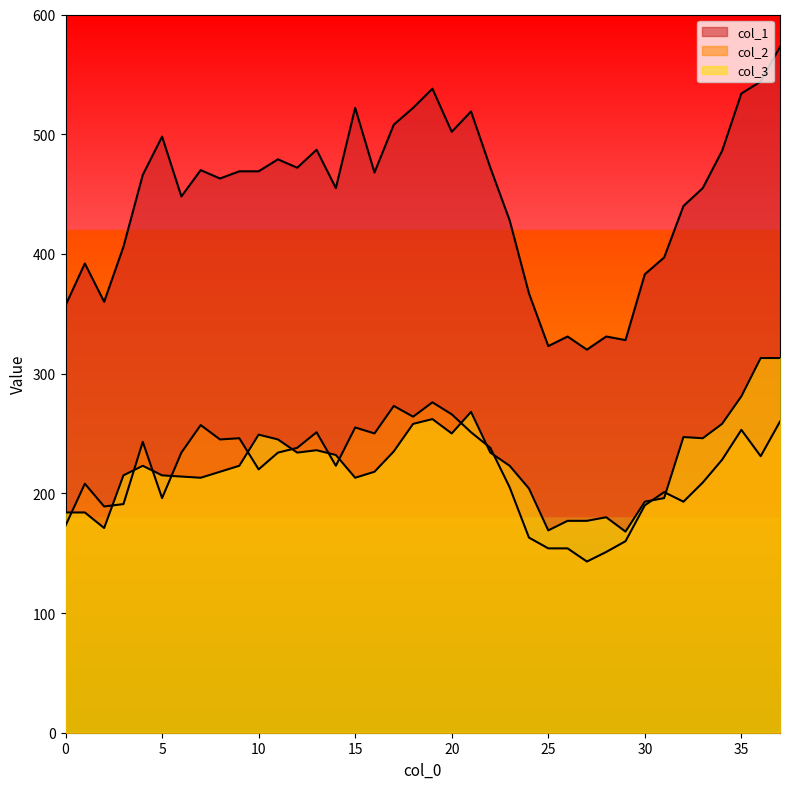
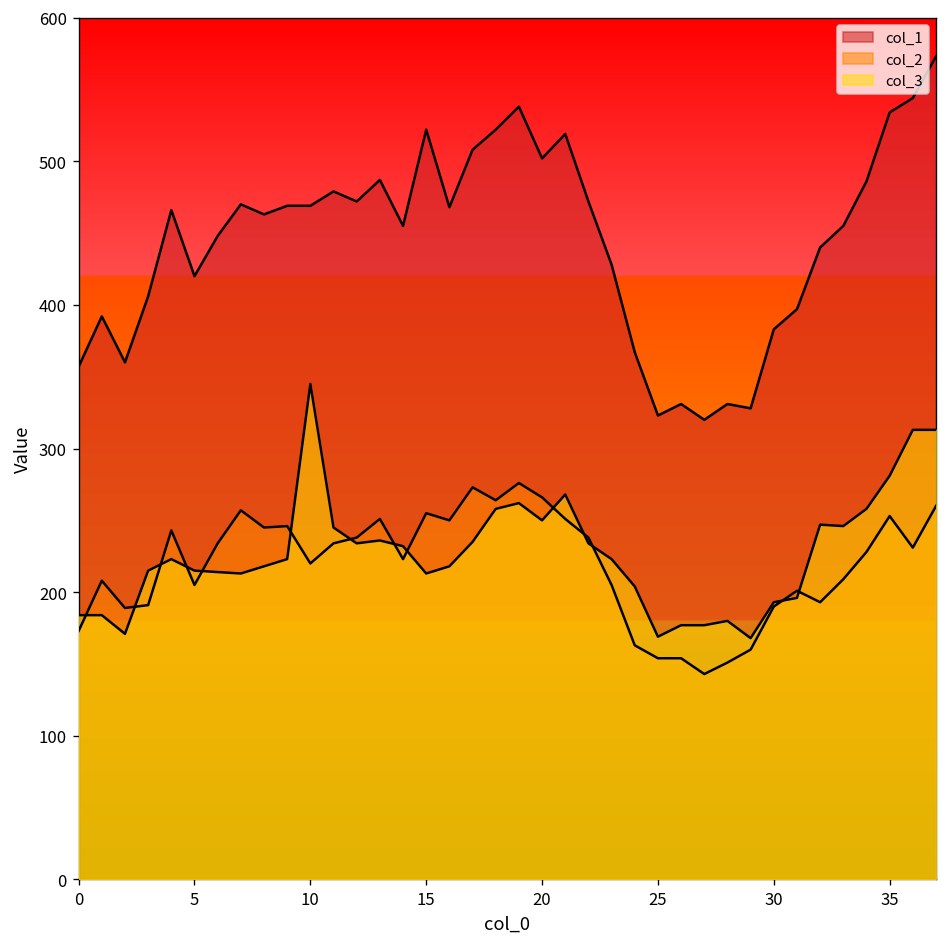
col_1, 5: 498 -> 420
col_2, 5: 196 -> 205
col_3, 10: 249 -> 345
